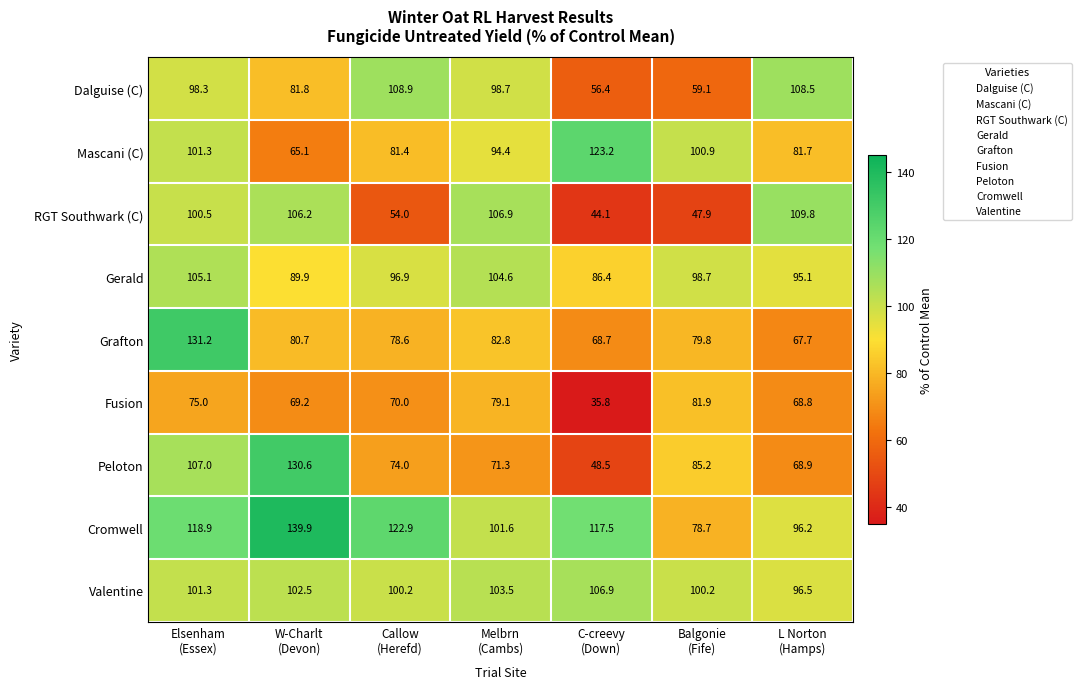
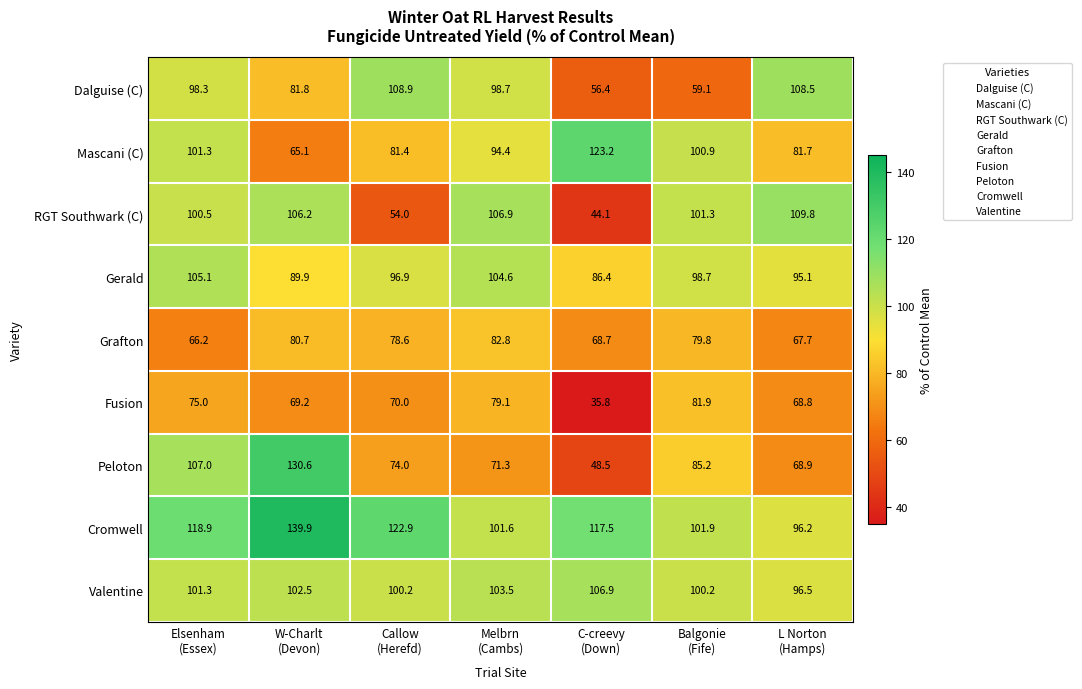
RGT Southwark (C), Balgonie (Fife): 47.9 -> 101.3
Grafton, Elsenham (Essex): 131.2 -> 66.2
Cromwell, Balgonie (Fife): 78.7 -> 101.9
